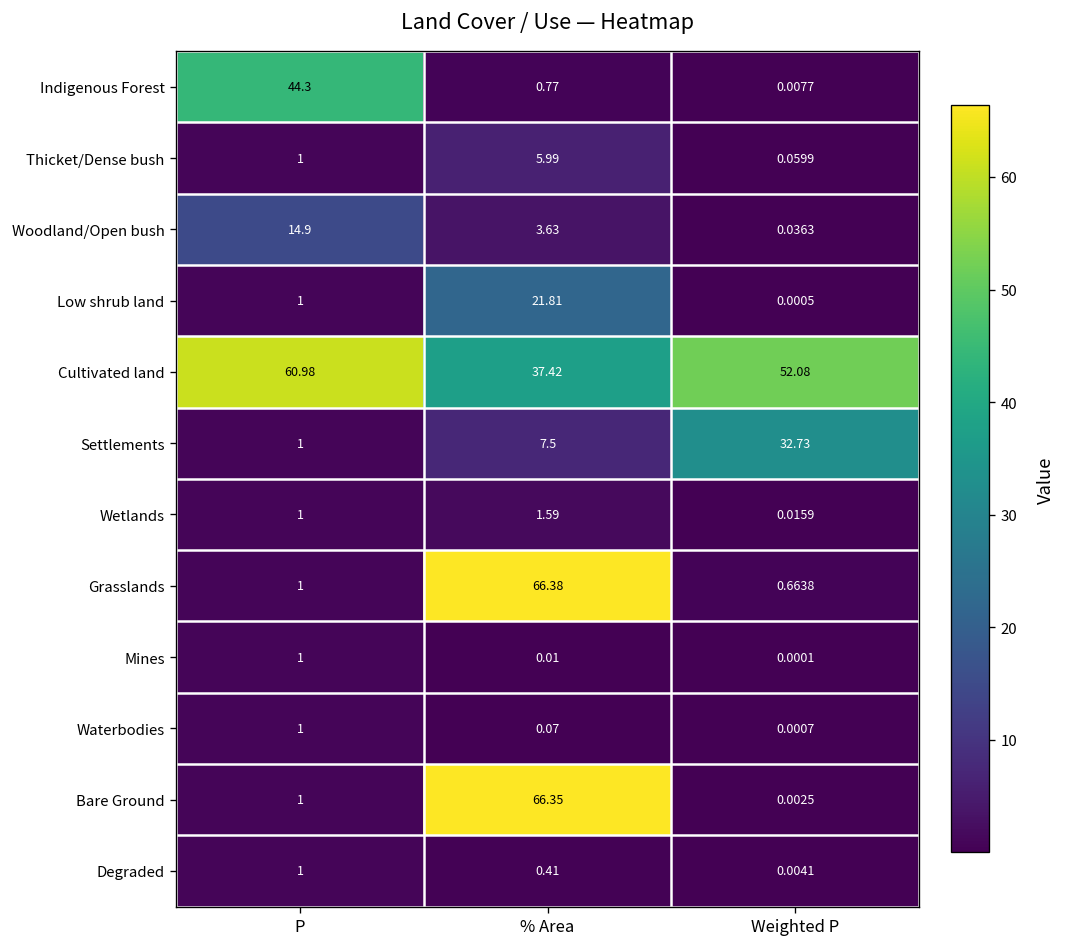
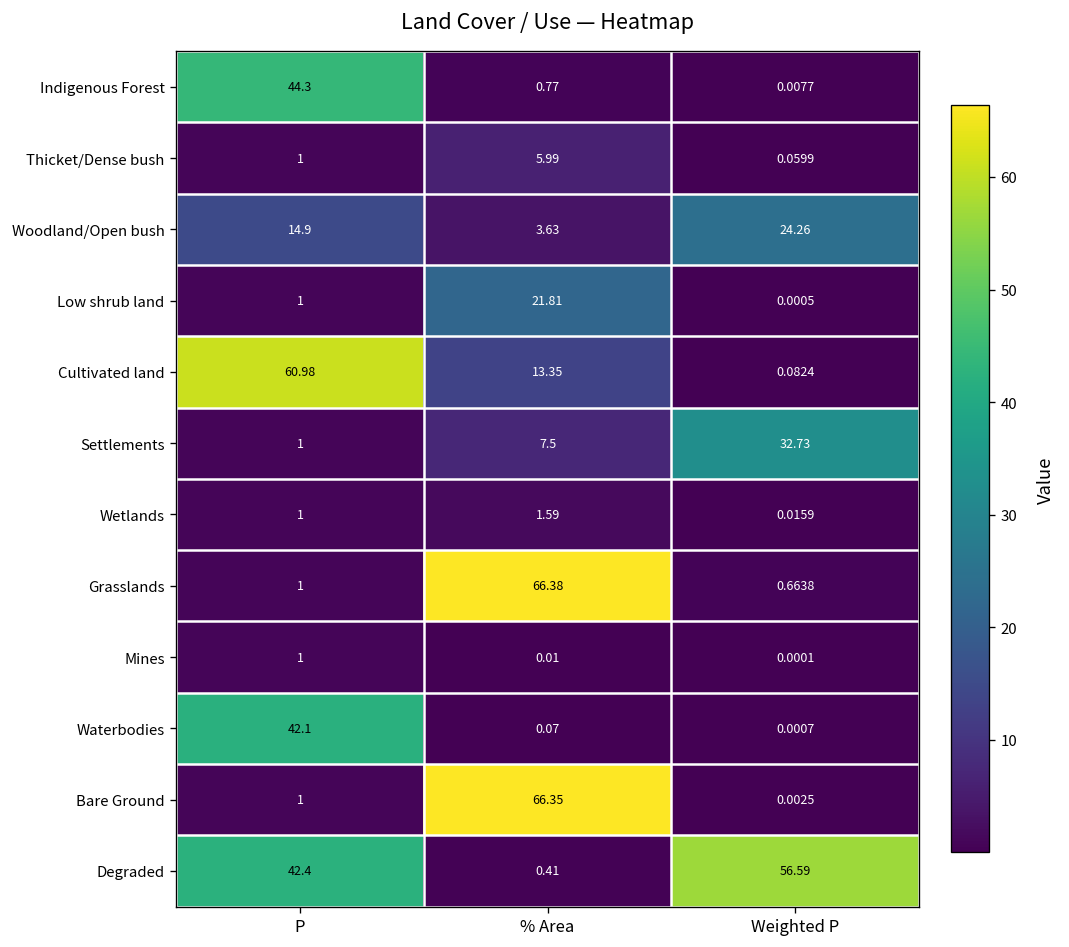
Woodland/Open bush, Weighted P: 0.0363 -> 24.26
Cultivated land, % Area: 37.42 -> 13.35
Cultivated land, Weighted P: 52.08 -> 0.0824
Waterbodies, P: 1 -> 42.1
Degraded, P: 1 -> 42.4
Degraded, Weighted P: 0.0041 -> 56.59
